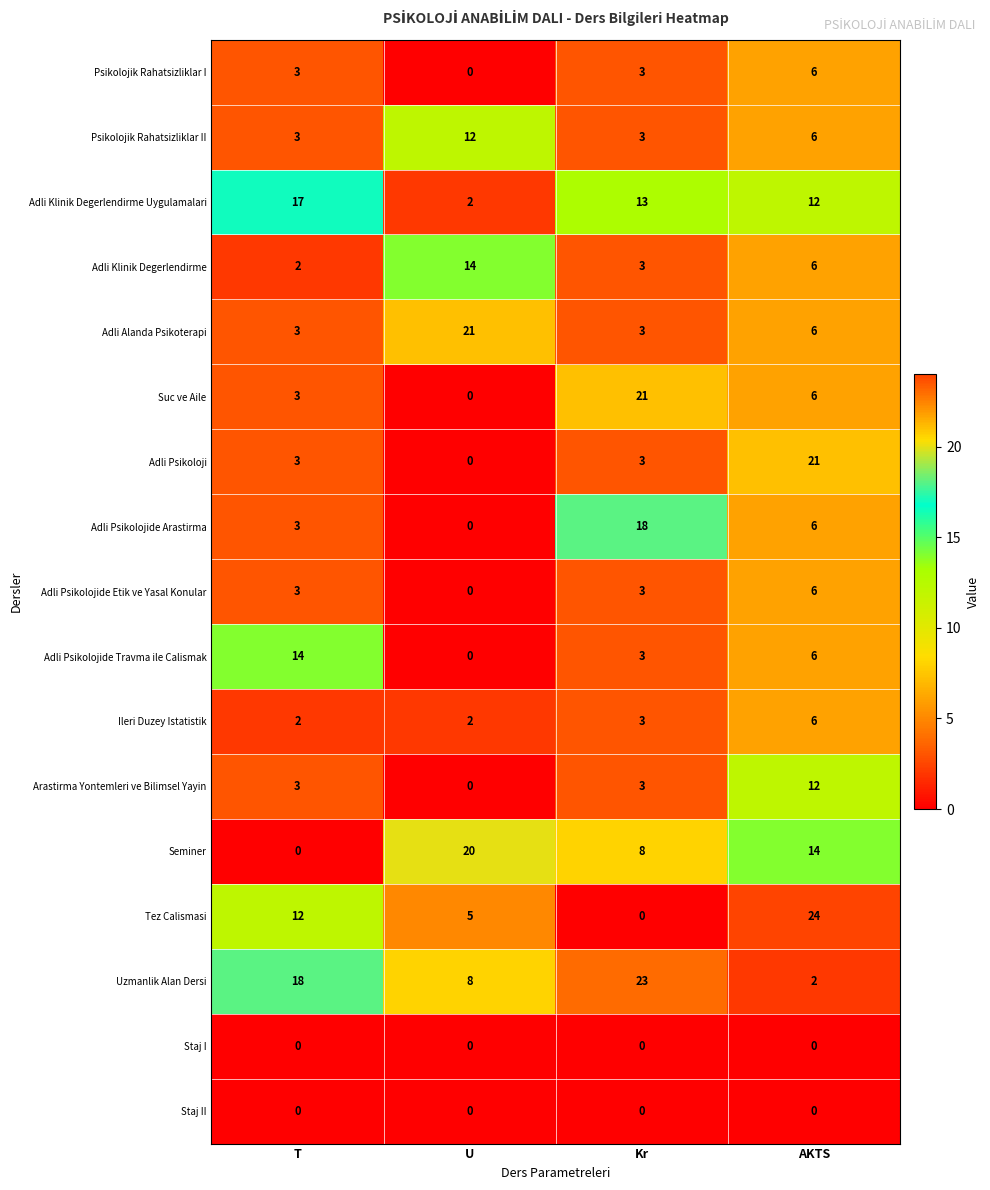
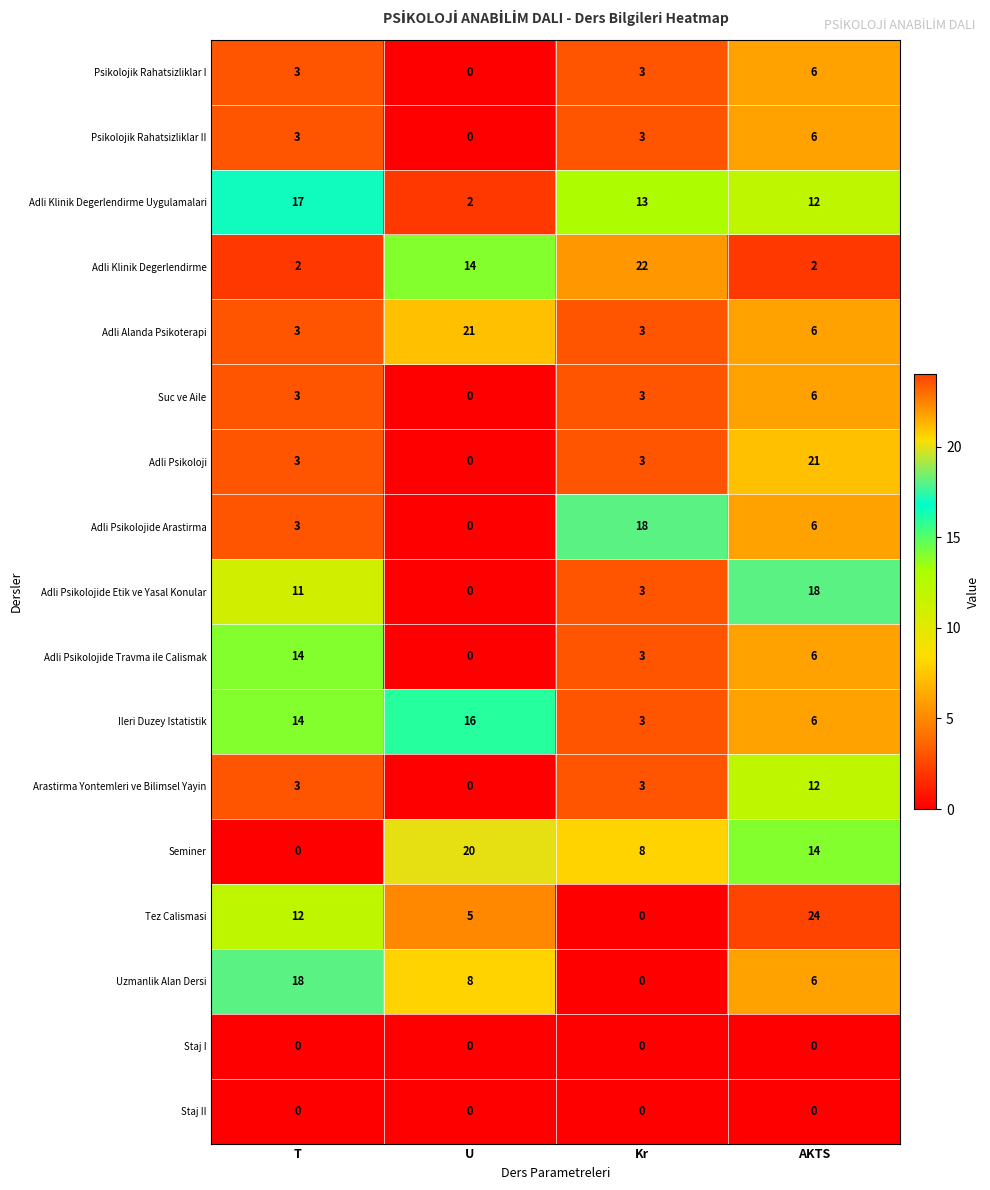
Psikolojik Rahatsizliklar II, U: 12 -> 0
Adli Klinik Degerlendirme, Kr: 3 -> 22
Adli Klinik Degerlendirme, AKTS: 6 -> 2
Suc ve Aile, Kr: 21 -> 3
Adli Psikolojide Etik ve Yasal Konular, T: 3 -> 11
Adli Psikolojide Etik ve Yasal Konular, AKTS: 6 -> 18
Ileri Duzey Istatistik, T: 2 -> 14
Ileri Duzey Istatistik, U: 2 -> 16
Uzmanlik Alan Dersi, Kr: 23 -> 0
Uzmanlik Alan Dersi, AKTS: 2 -> 6
